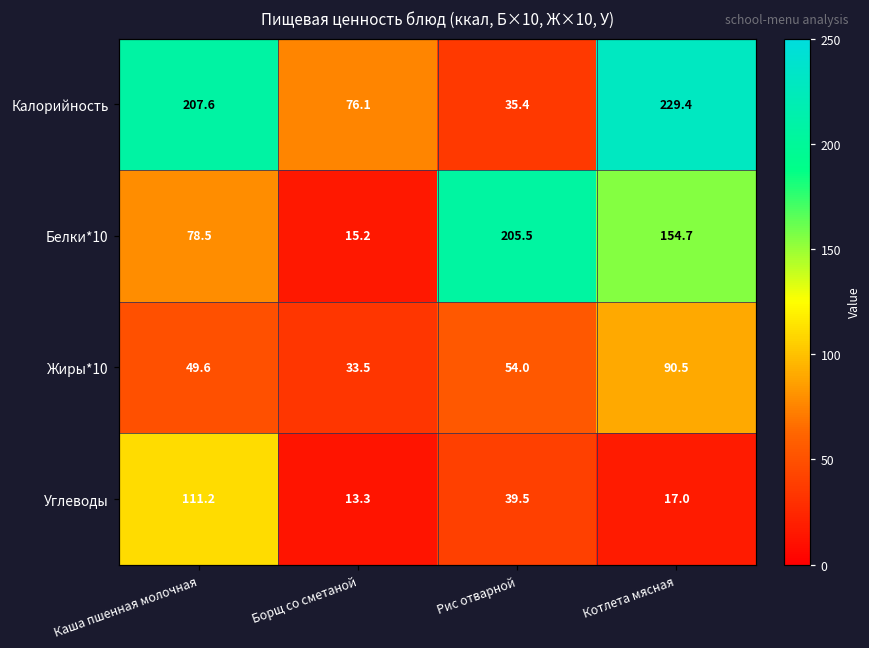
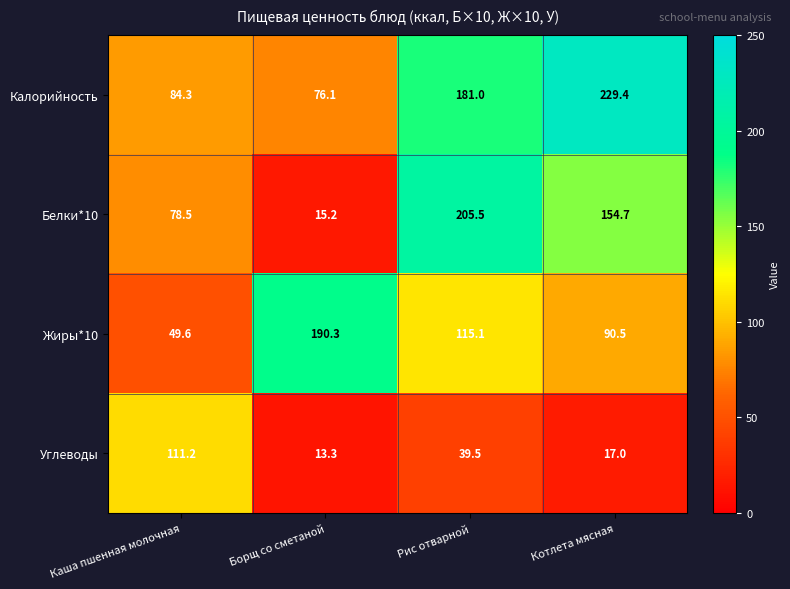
Калорийность, Каша пшенная молочная: 207.6 -> 84.3
Калорийность, Рис отварной: 35.4 -> 181.0
Жиры*10, Борщ со сметаной: 33.5 -> 190.3
Жиры*10, Рис отварной: 54.0 -> 115.1
